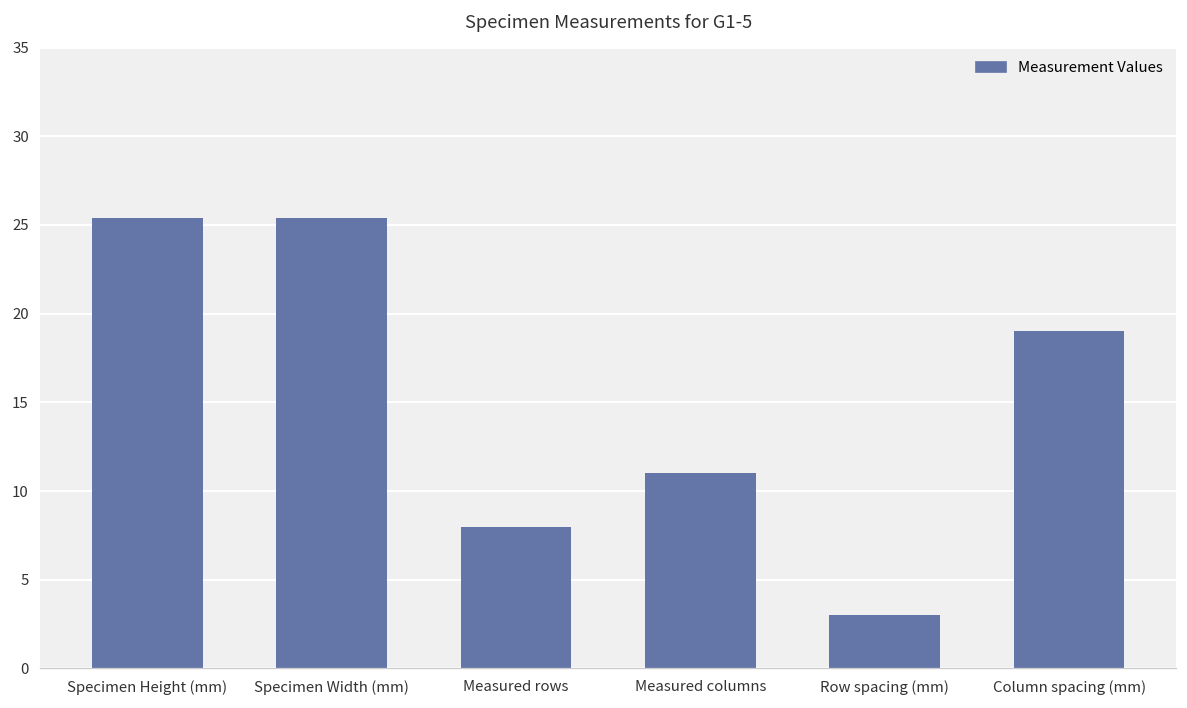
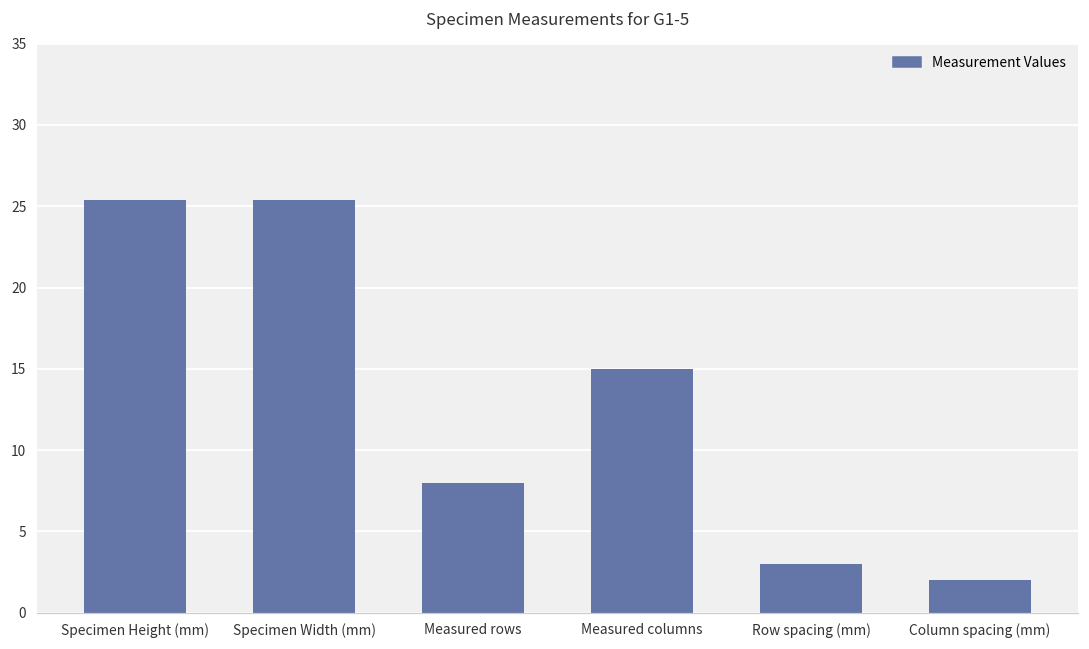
Measured columns: 11 -> 15
Column spacing (mm): 19 -> 2
